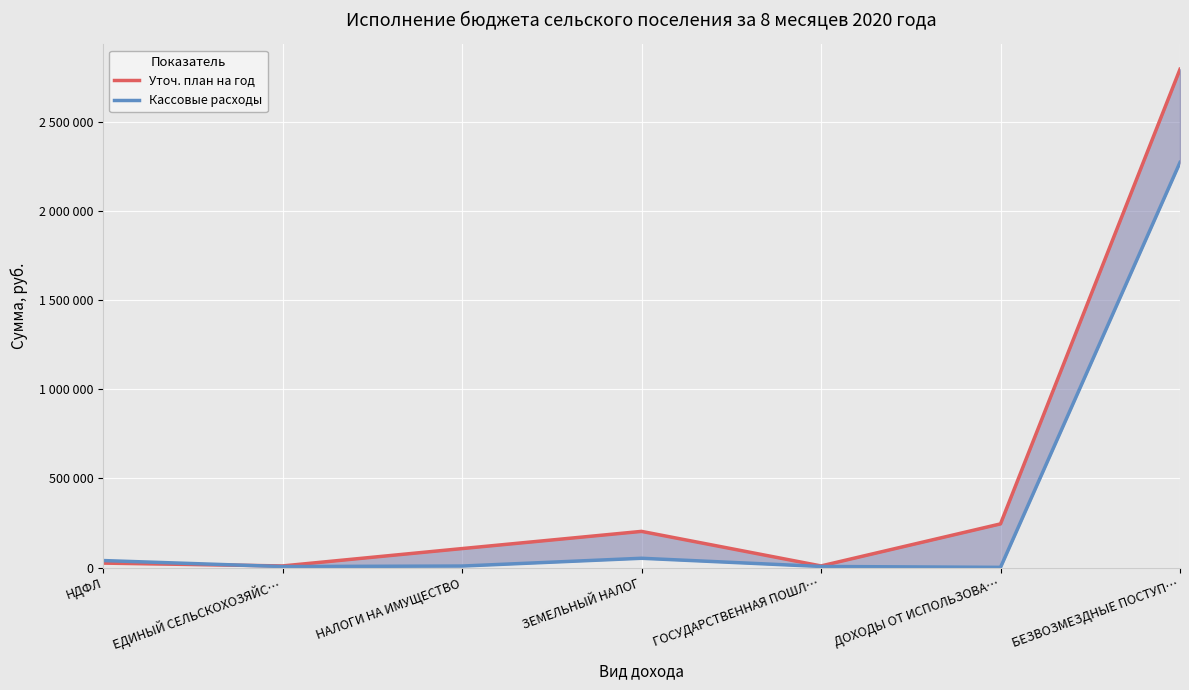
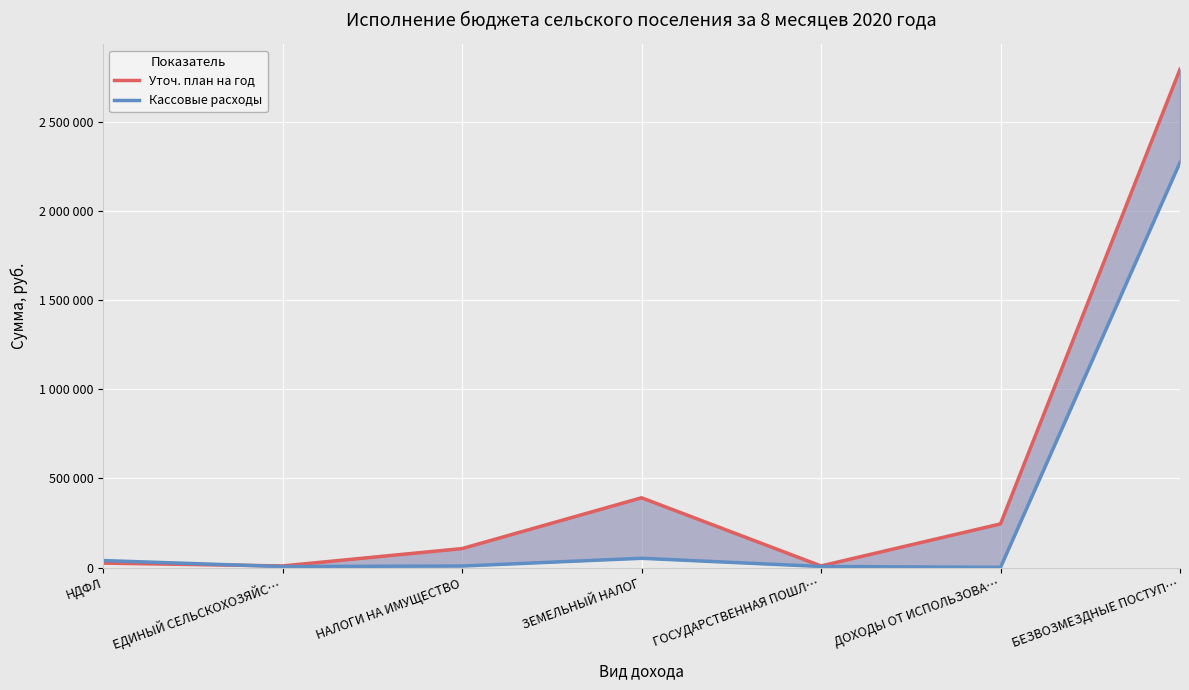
Уточ. план на год, ЗЕМЕЛЬНЫЙ НАЛОГ: 200000 -> 390000
